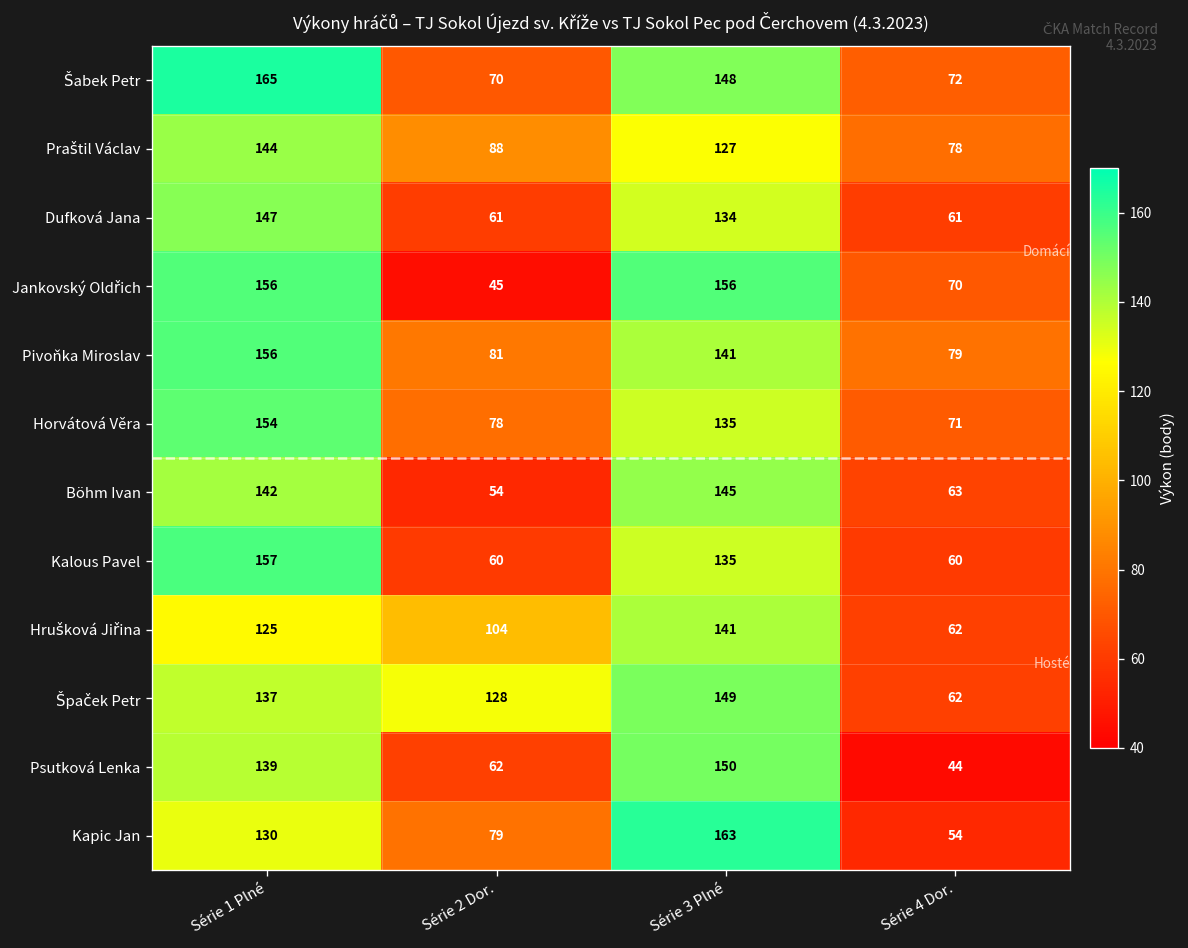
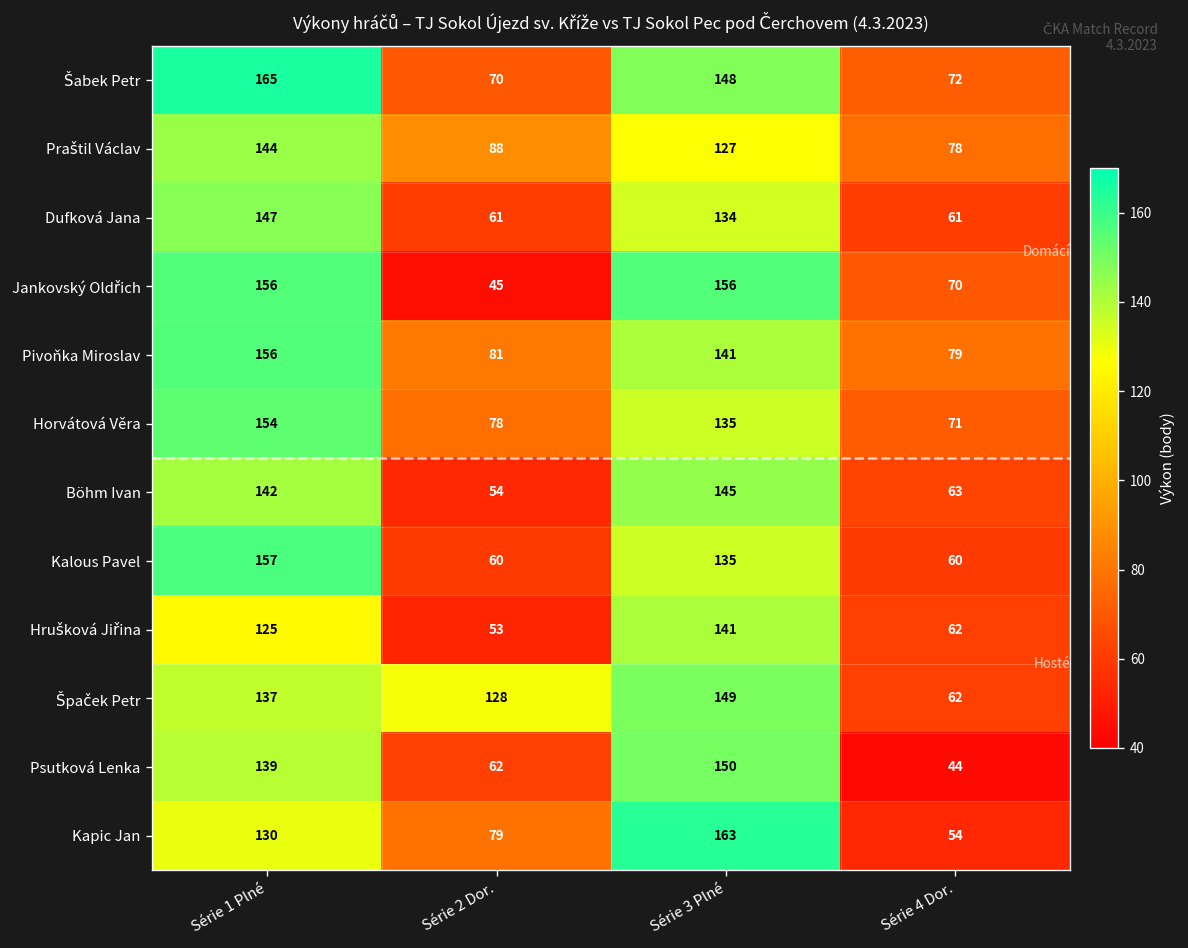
Hrušková Jiřina, Série 2 Dor.: 104 -> 53
